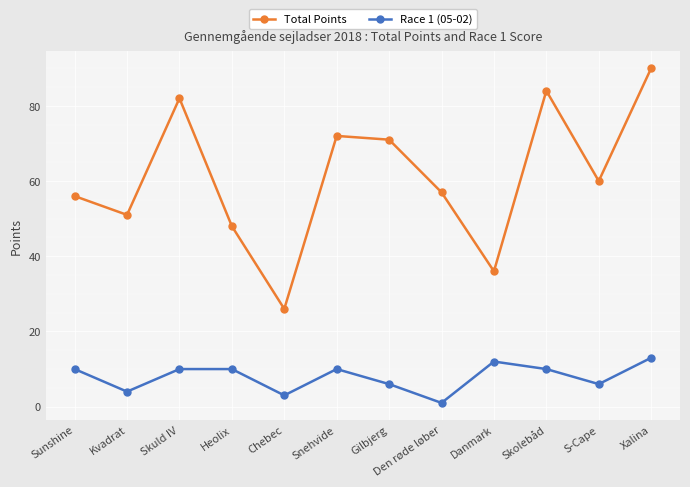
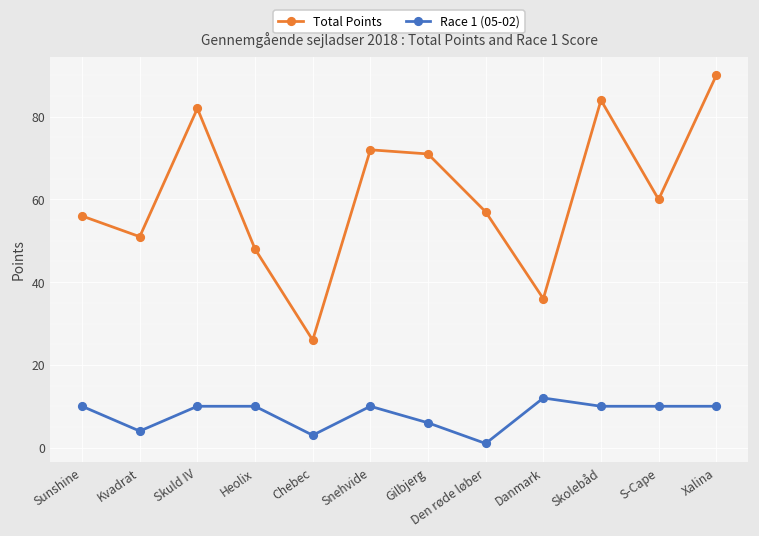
Race 1 (05-02), S-Cape: 6 -> 10
Race 1 (05-02), Xalina: 13 -> 10
